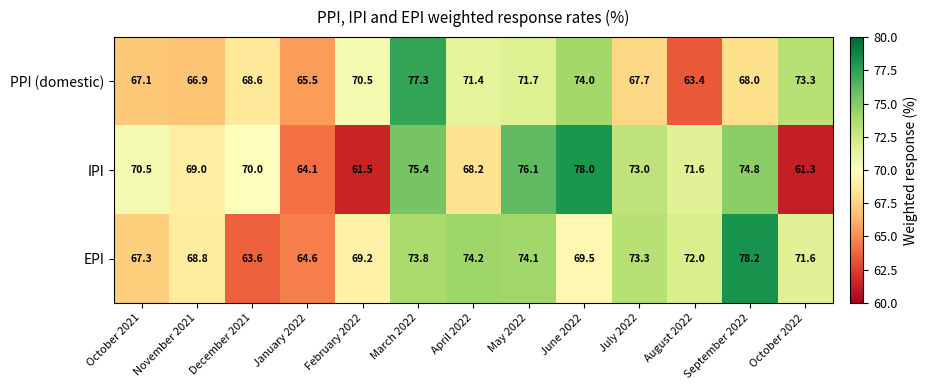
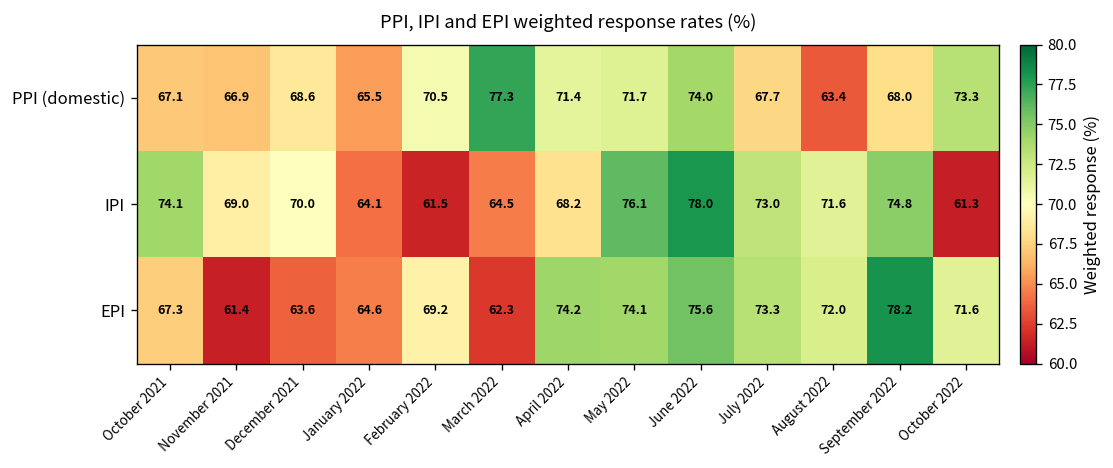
IPI, October 2021: 70.5 -> 74.1
IPI, March 2022: 75.4 -> 64.5
EPI, November 2021: 68.8 -> 61.4
EPI, March 2022: 73.8 -> 62.3
EPI, June 2022: 69.5 -> 75.6
